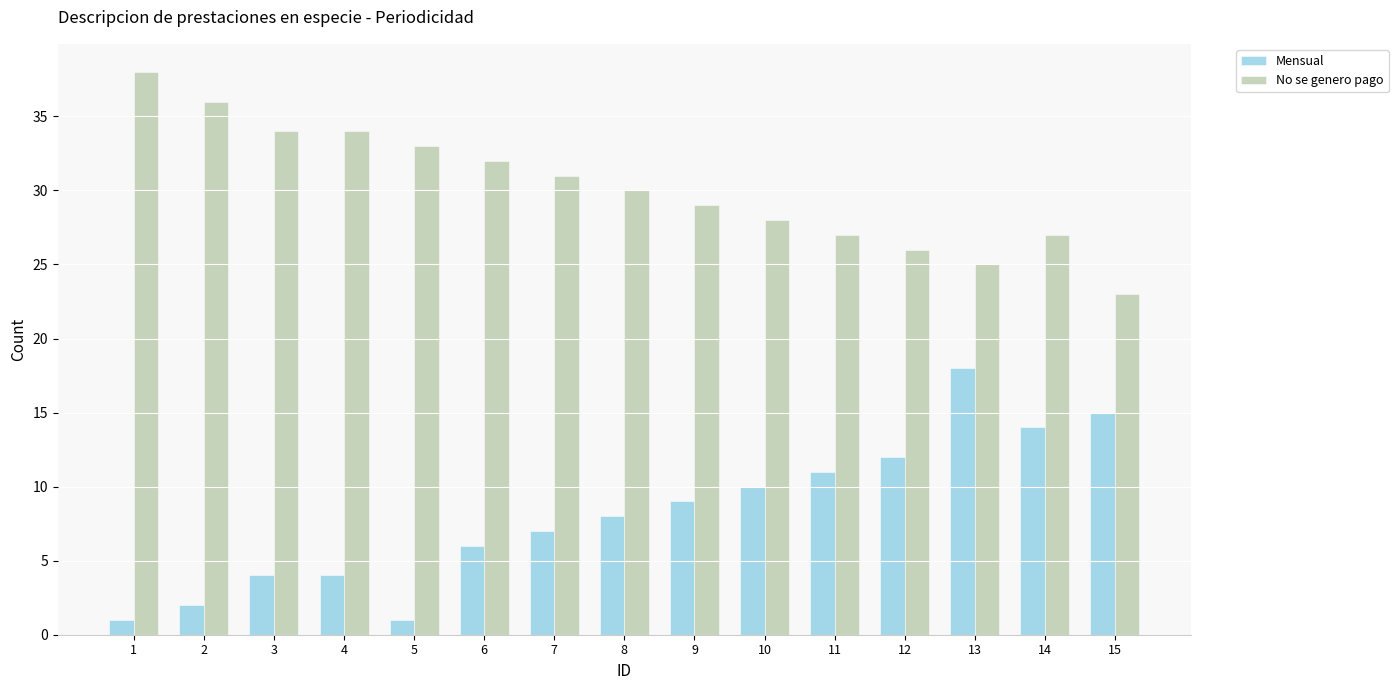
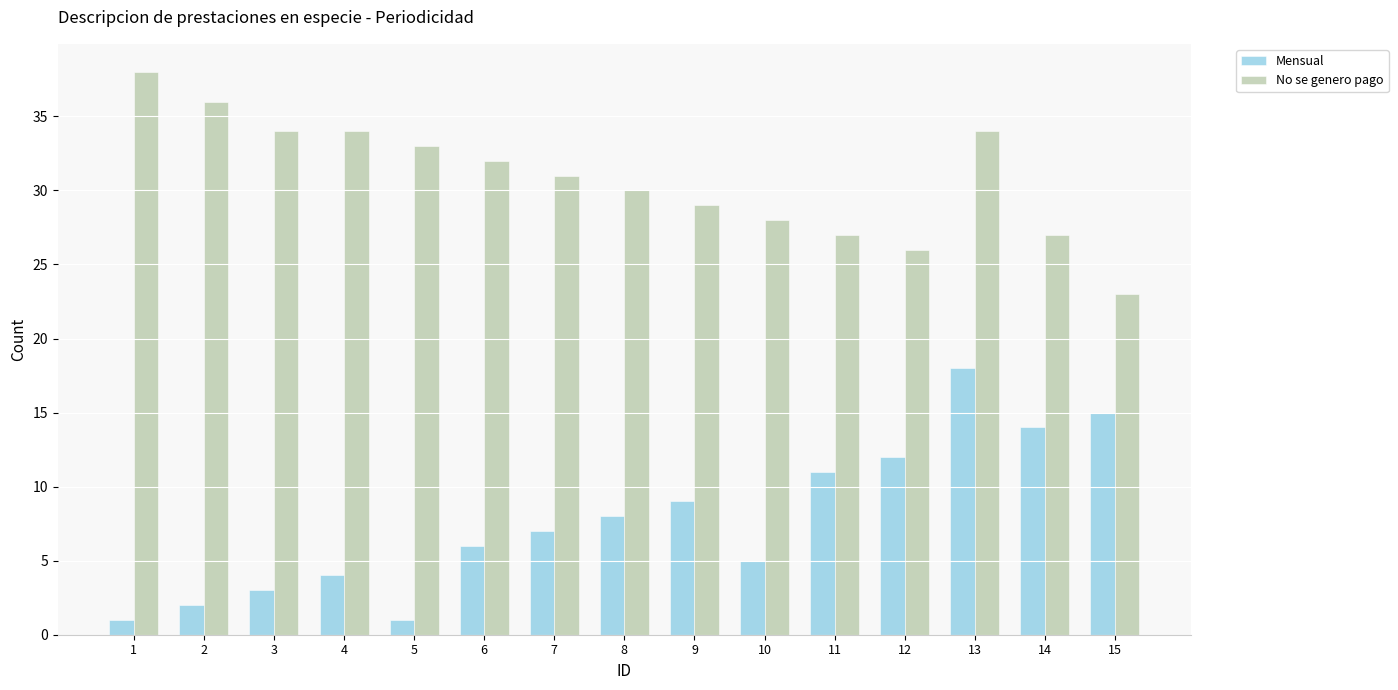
Mensual, 3: 4 -> 3
Mensual, 10: 10 -> 5
No se genero pago, 13: 25 -> 34
